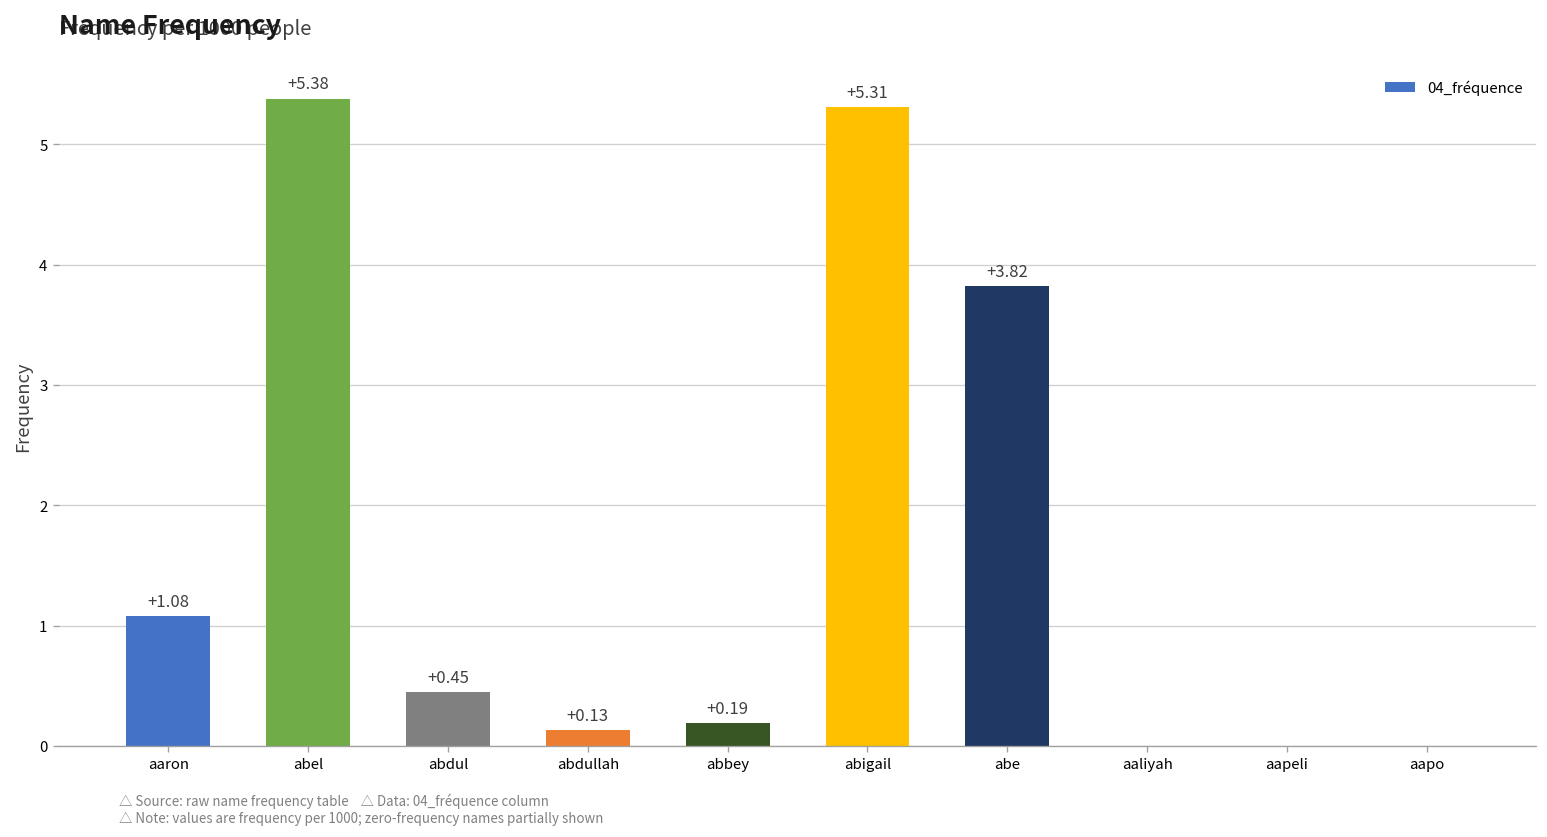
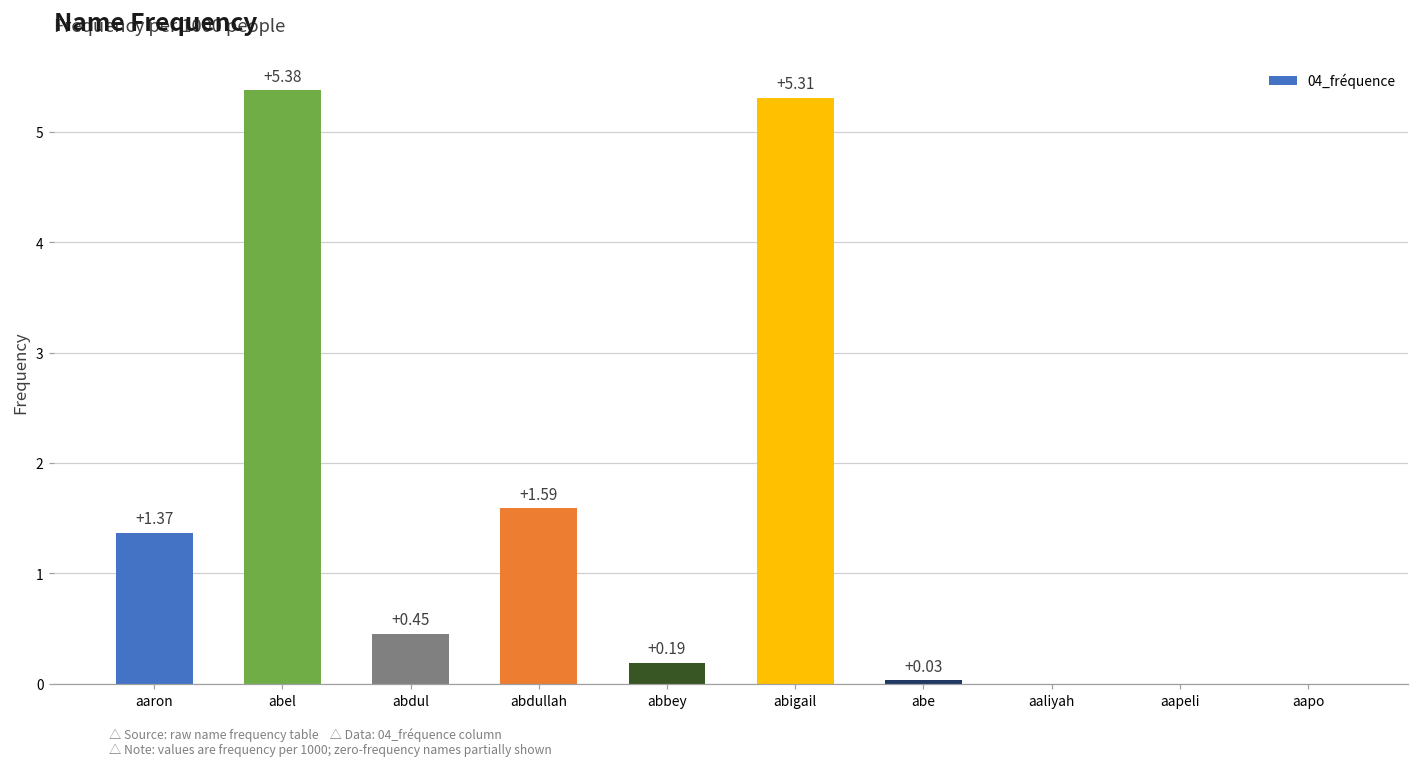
aaron: +1.08 -> +1.37
abdullah: +0.13 -> +1.59
abe: +3.82 -> +0.03
